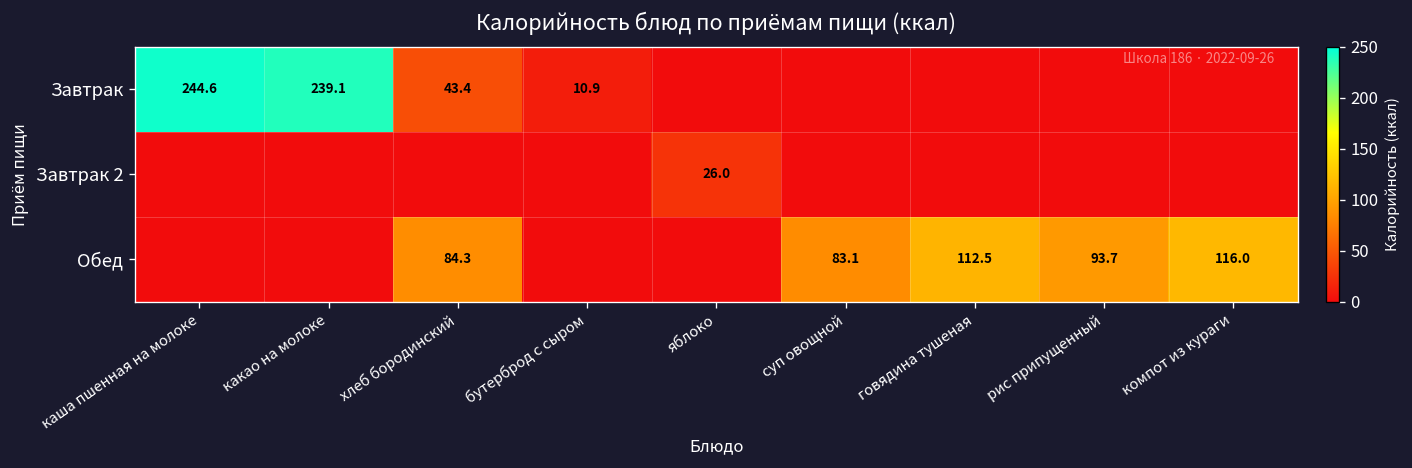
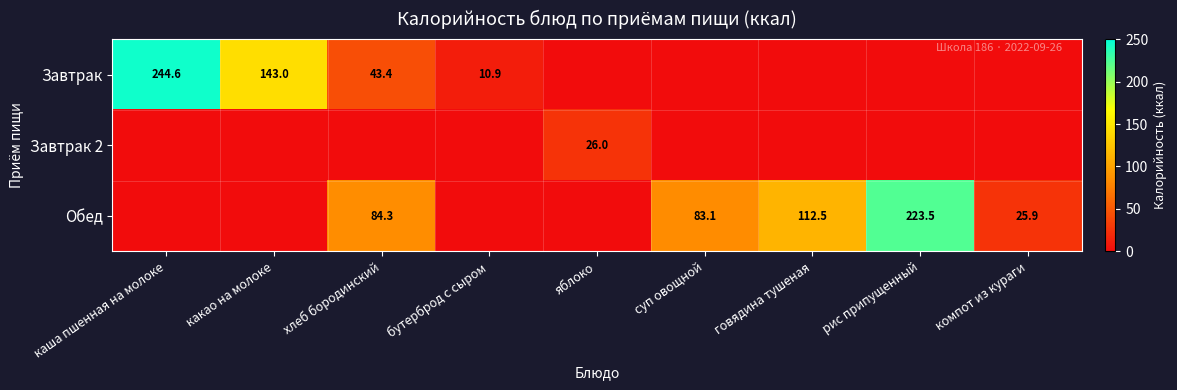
Завтрак, какао на молоке: 239.1 -> 143.0
Обед, рис припущенный: 93.7 -> 223.5
Обед, компот из кураги: 116.0 -> 25.9
